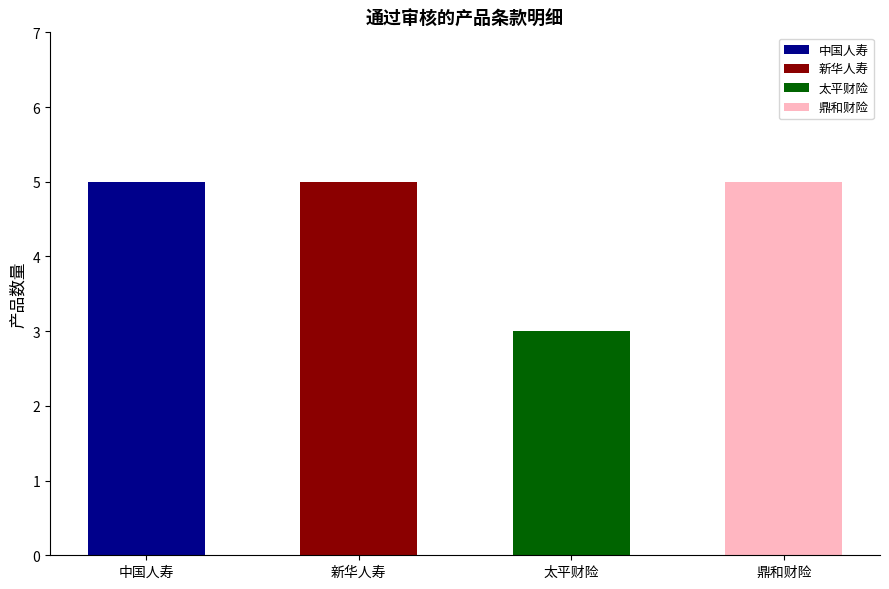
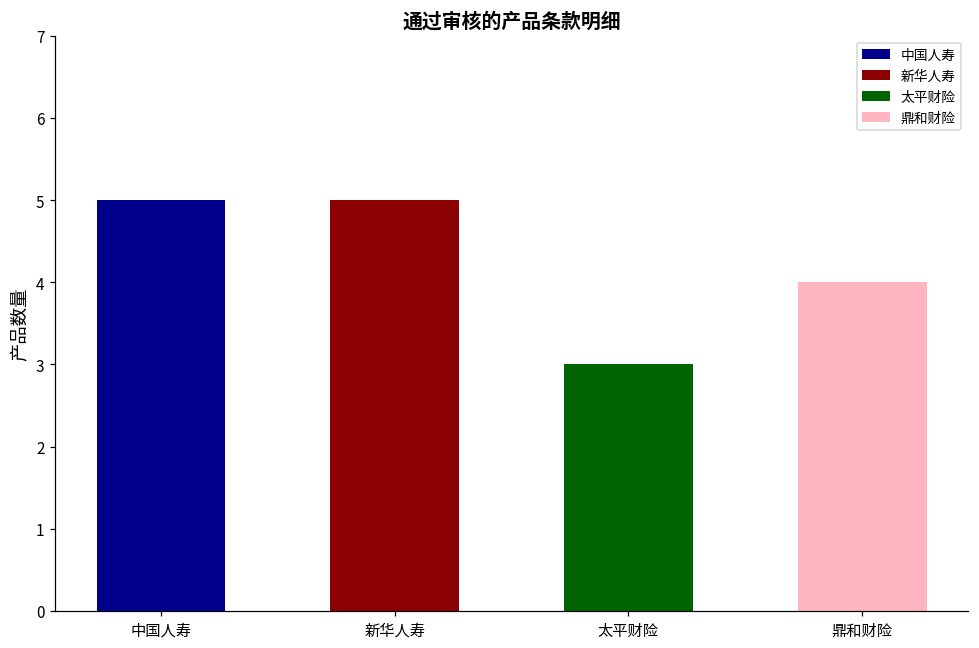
鼎和财险: 5 -> 4
